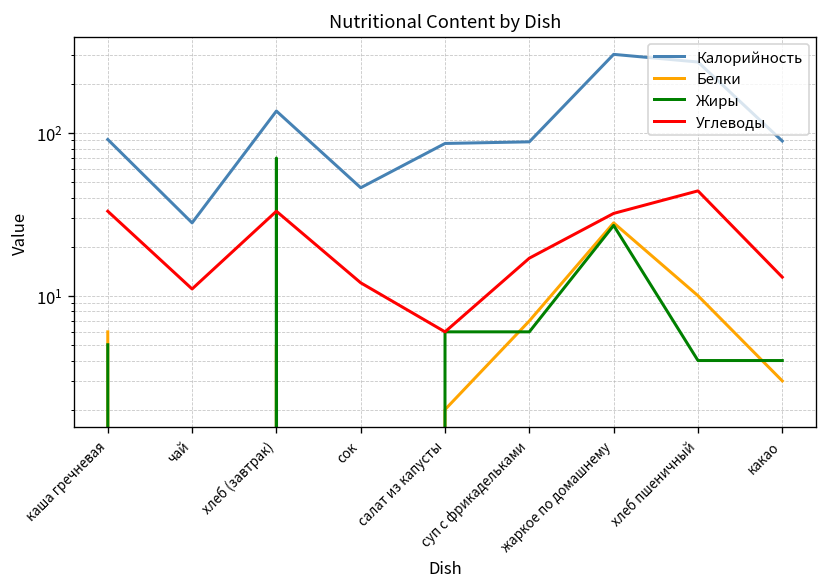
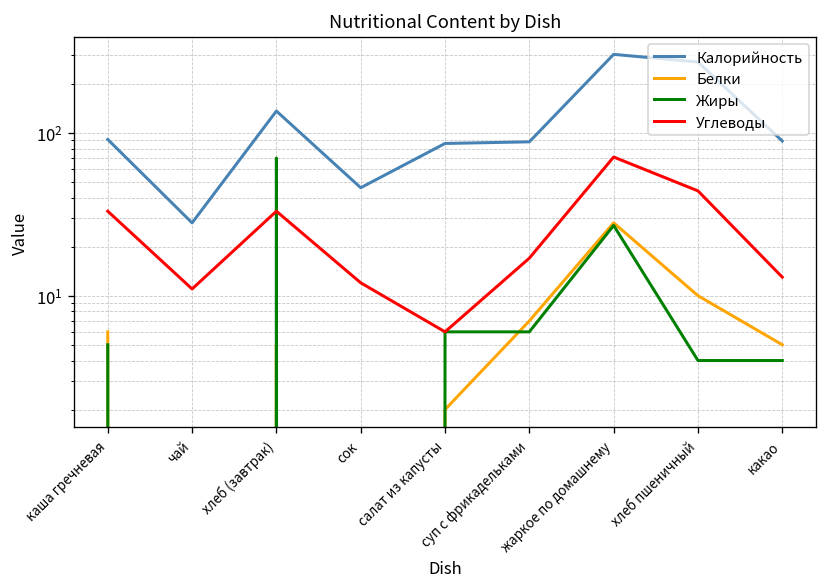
Углеводы, жаркое по домашнему: 32 -> 70
Белки, какао: 3 -> 5
